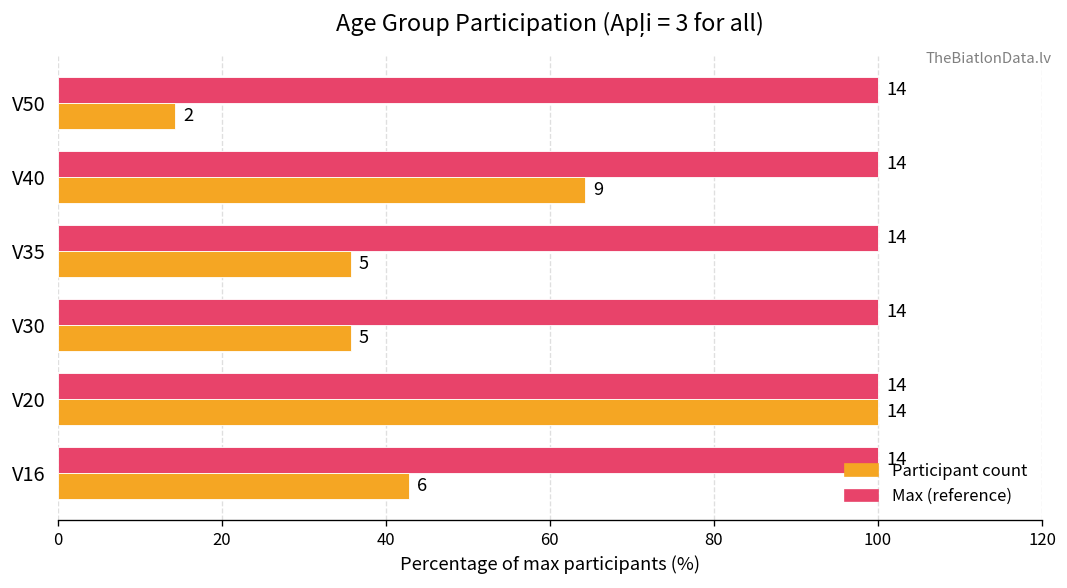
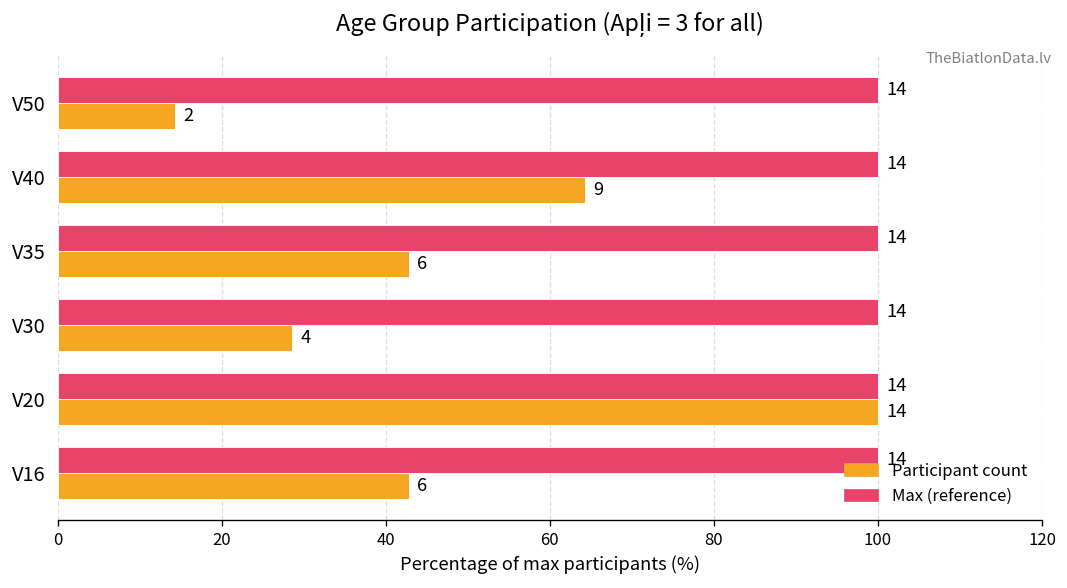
Participant count, V35: 5 -> 6
Participant count, V30: 5 -> 4
